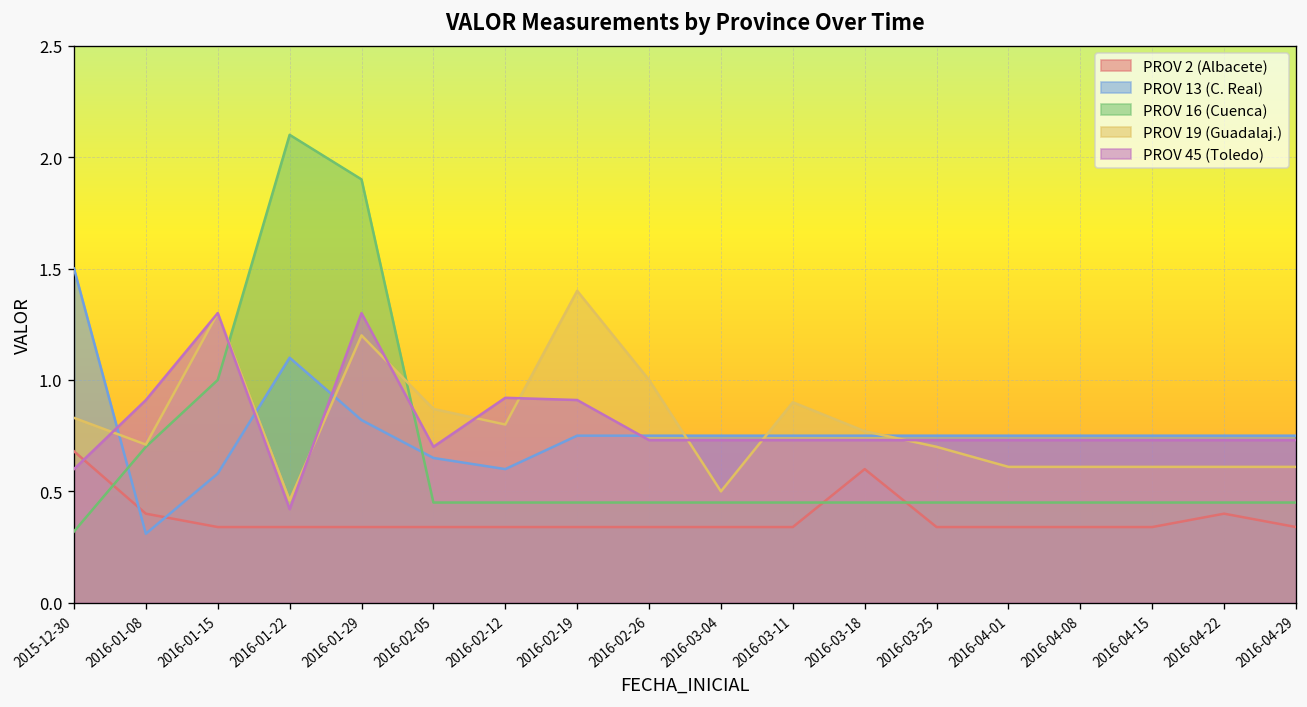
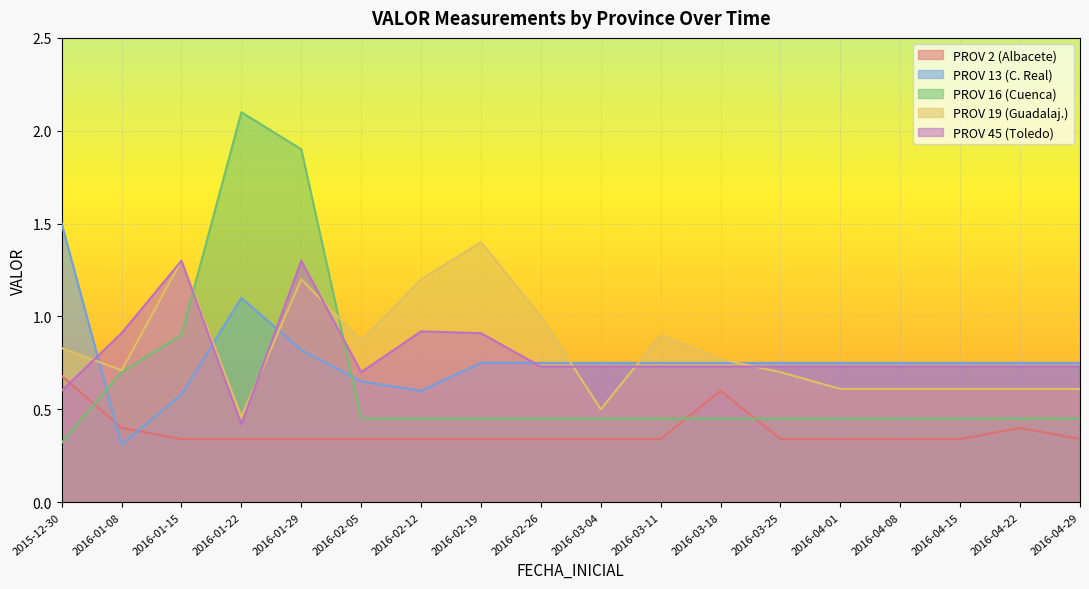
PROV 16 (Cuenca), 2016-01-15: 1.0 -> 0.9
PROV 19 (Guadalaj.), 2016-02-12: 0.8 -> 1.2
